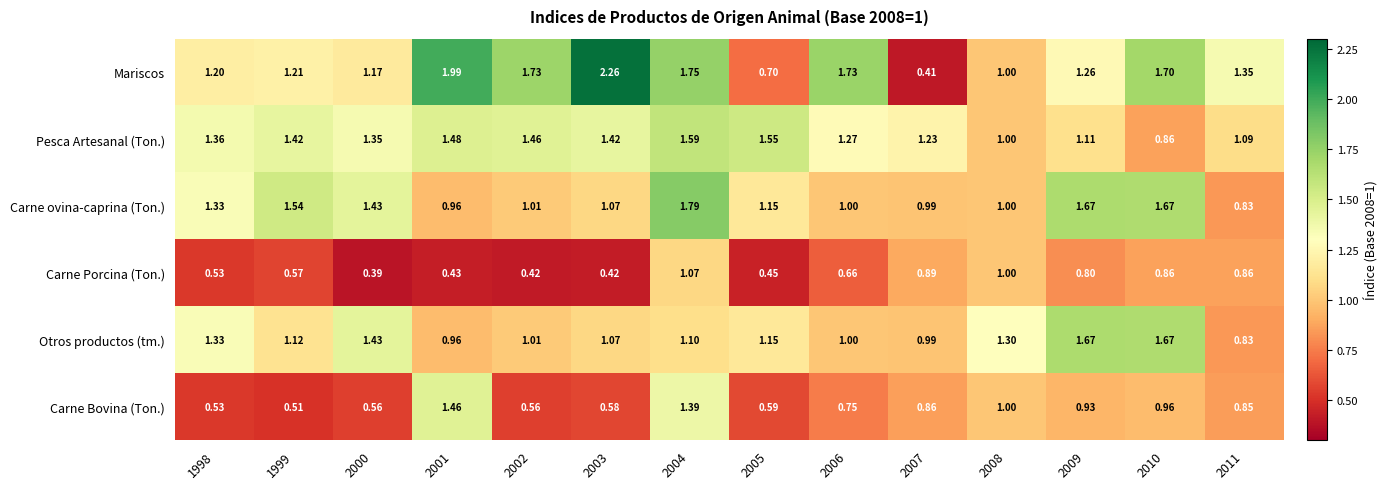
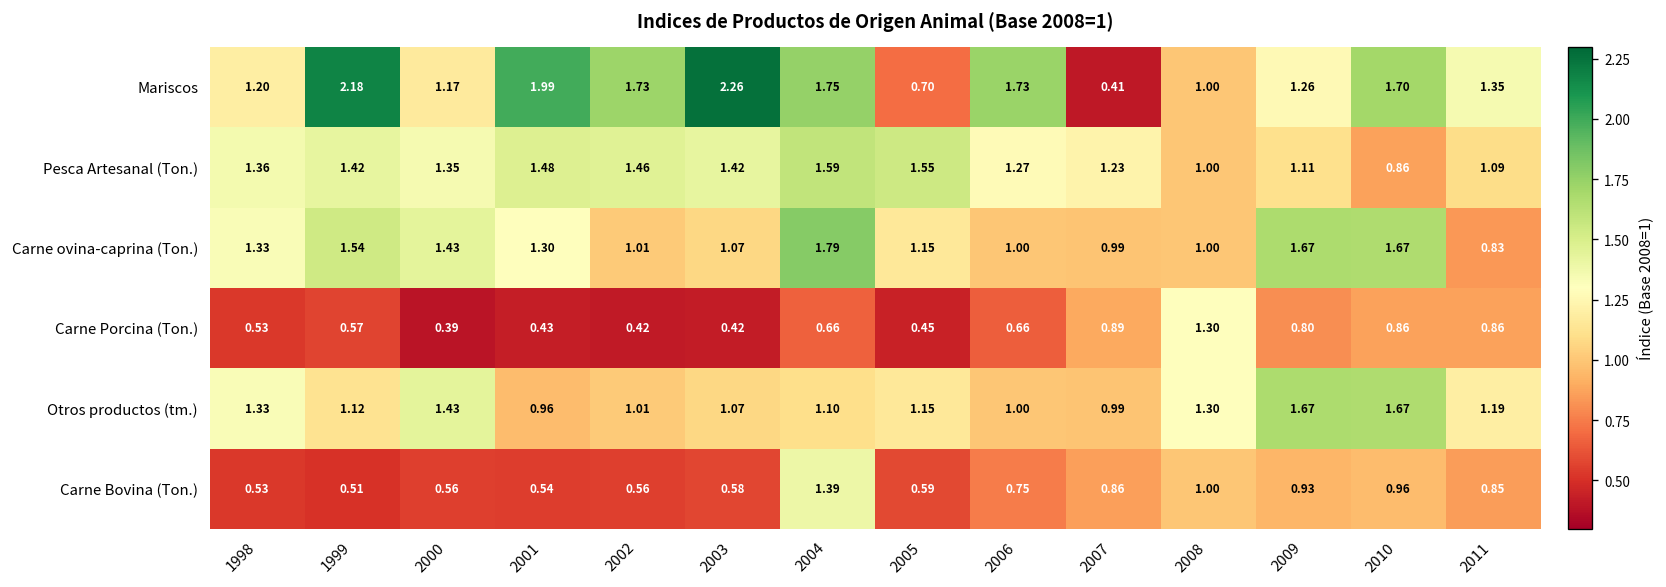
Mariscos, 1999: 1.21 -> 2.18
Carne ovina-caprina (Ton.), 2001: 0.96 -> 1.30
Carne Porcina (Ton.), 2004: 1.07 -> 0.66
Carne Porcina (Ton.), 2008: 1.00 -> 1.30
Otros productos (tm.), 2011: 0.83 -> 1.19
Carne Bovina (Ton.), 2001: 1.46 -> 0.54
